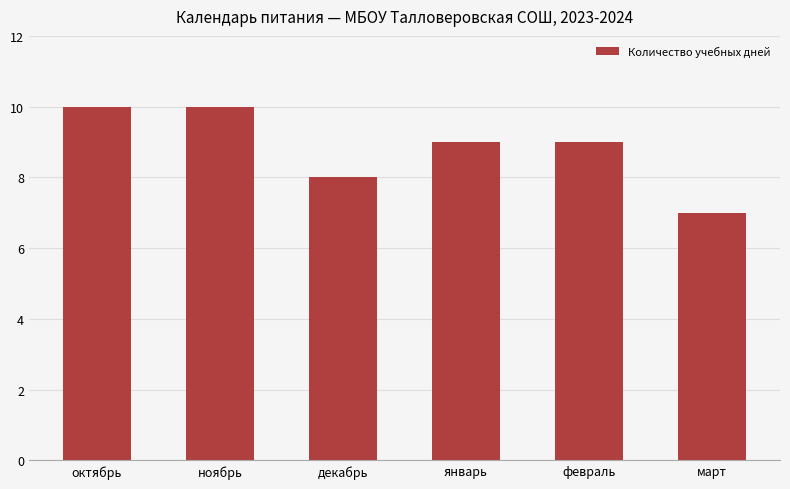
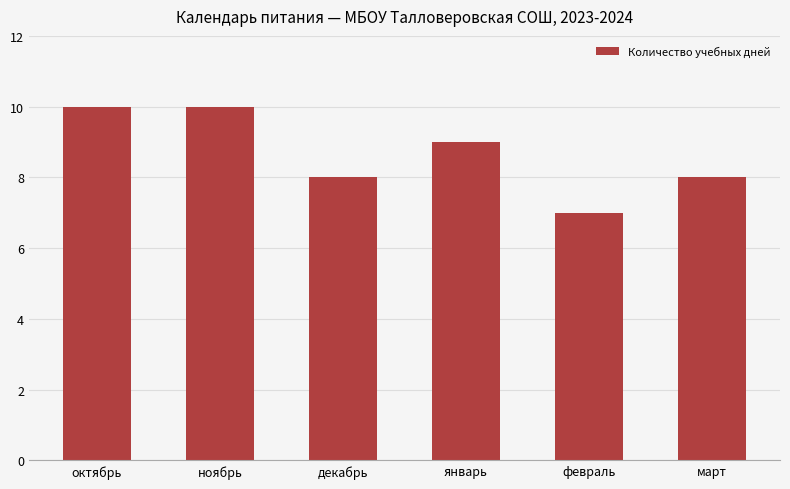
февраль: 9 -> 7
март: 7 -> 8
